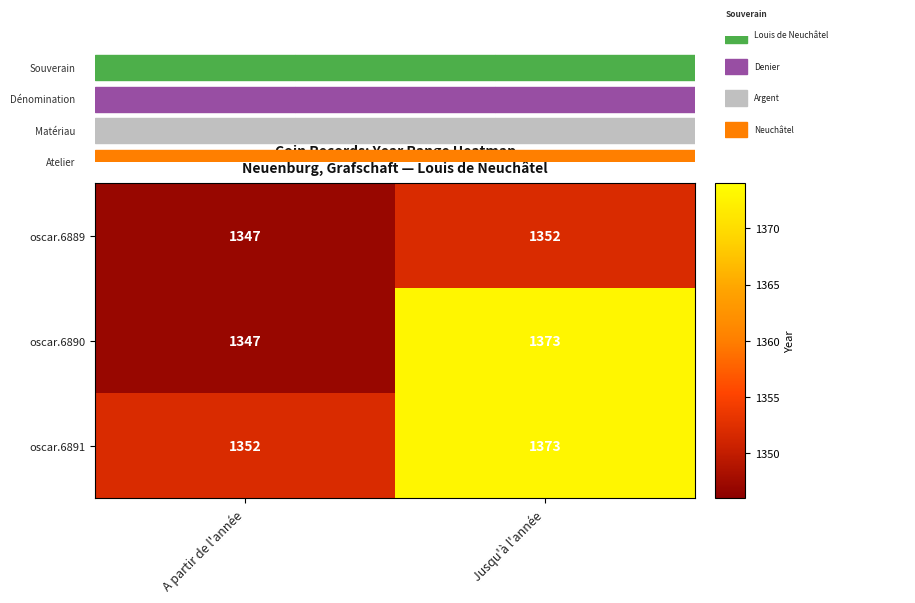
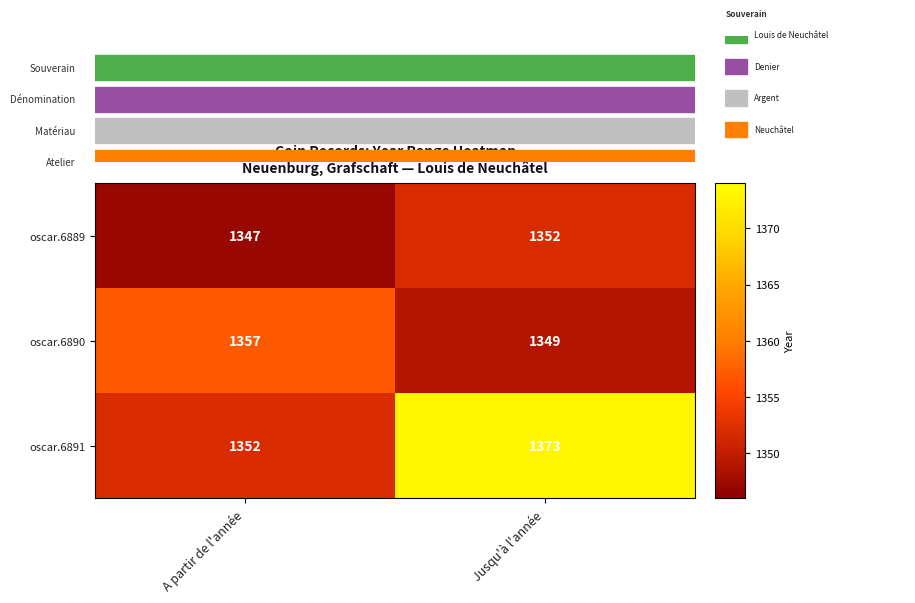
oscar.6890, A partir de l'année: 1347 -> 1357
oscar.6890, Jusqu'à l'année: 1373 -> 1349
